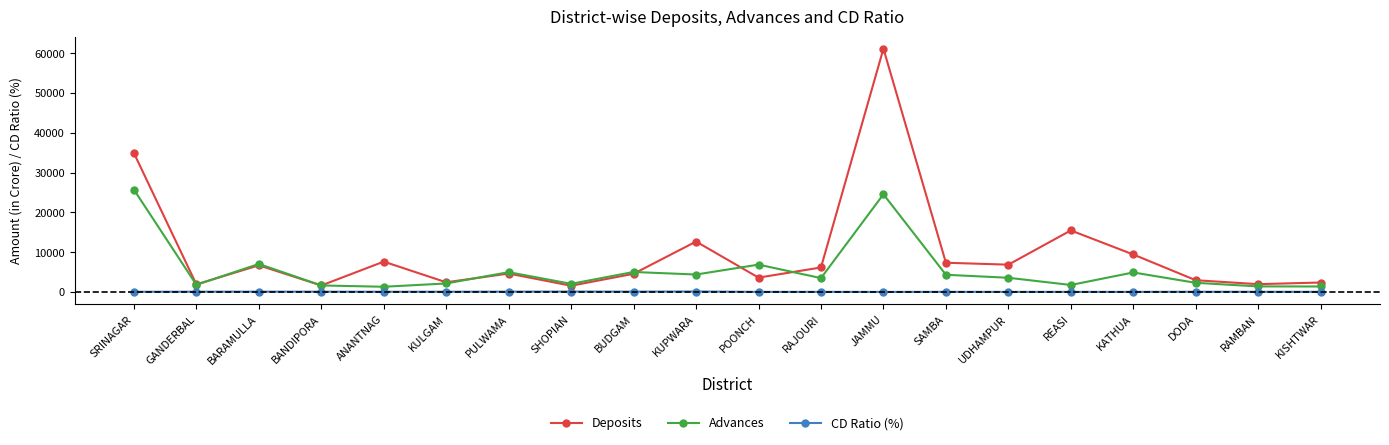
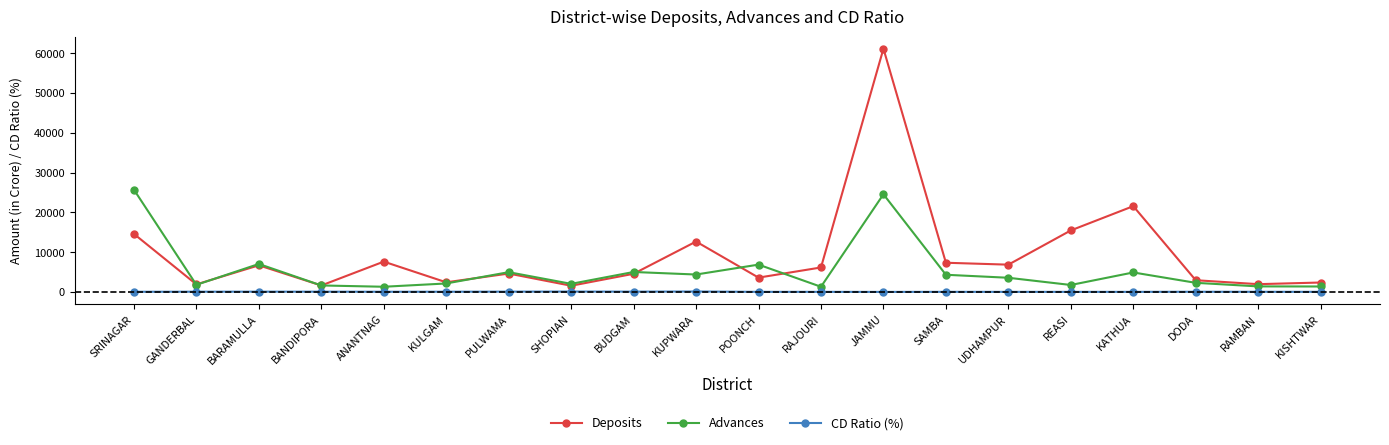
Deposits, SRINAGAR: 35000 -> 15000
Advances, RAJOURI: 4000 -> 1000
Deposits, KATHUA: 9000 -> 22000
